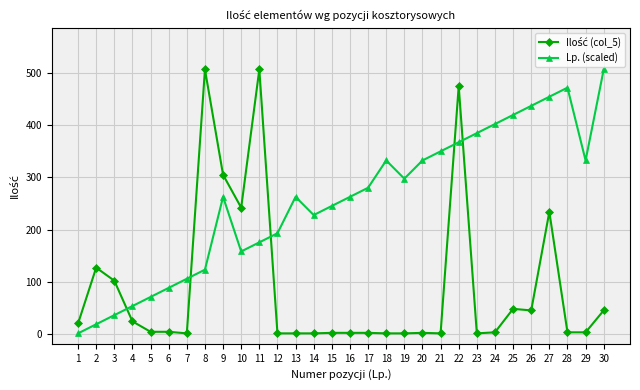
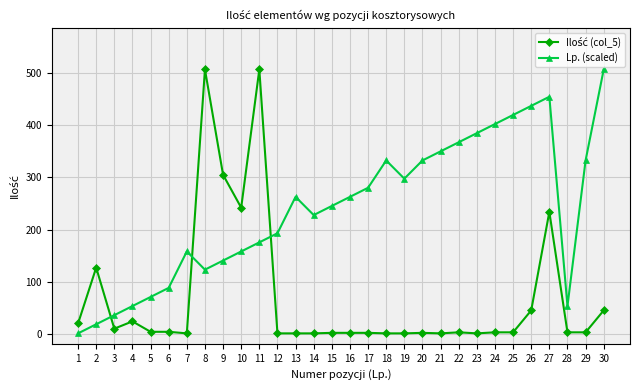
Ilość (col_5), 3: 100 -> 10
Lp. (scaled), 7: 110 -> 160
Lp. (scaled), 9: 260 -> 140
Ilość (col_5), 22: 480 -> 0
Ilość (col_5), 25: 50 -> 0
Lp. (scaled), 28: 470 -> 50
